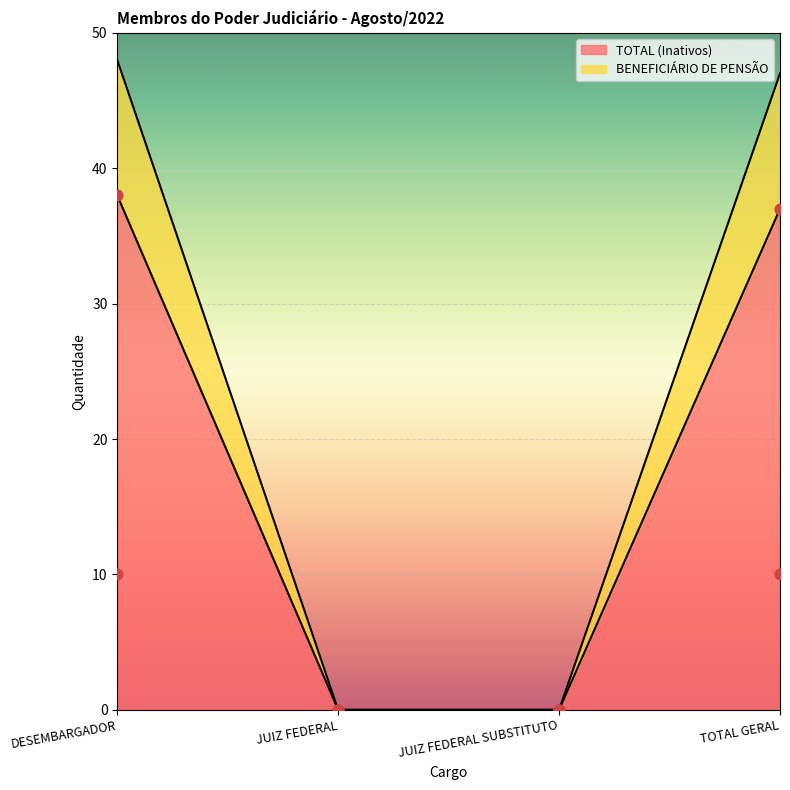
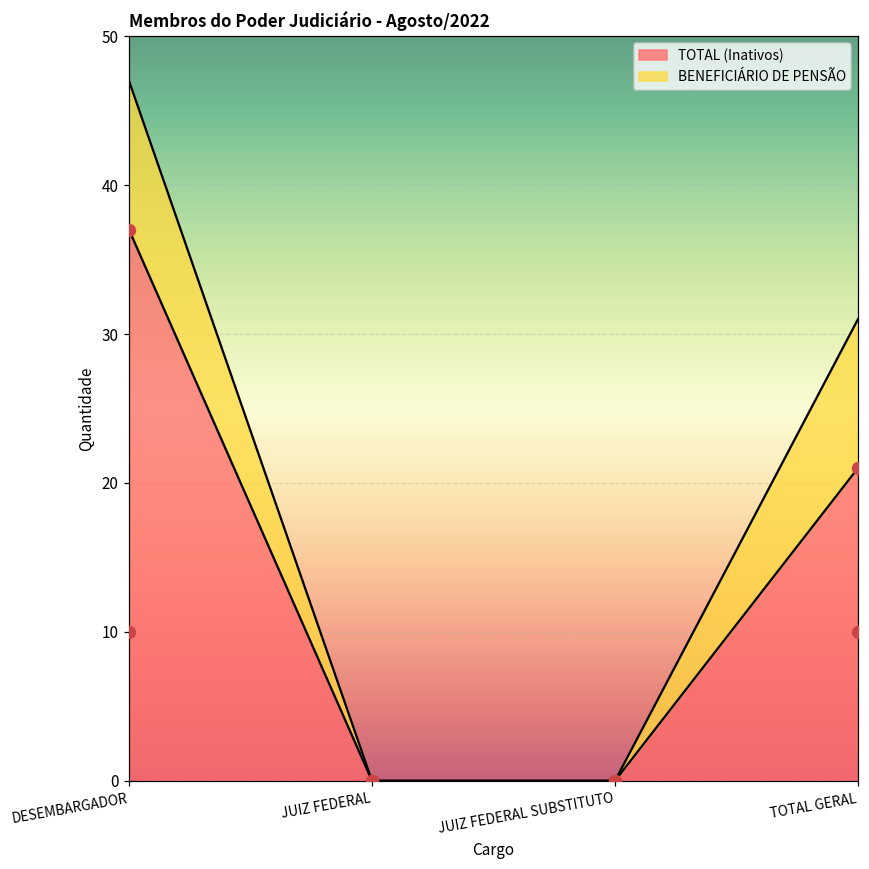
TOTAL (Inativos), DESEMBARGADOR: 38 -> 37
TOTAL (Inativos), TOTAL GERAL: 37 -> 21
